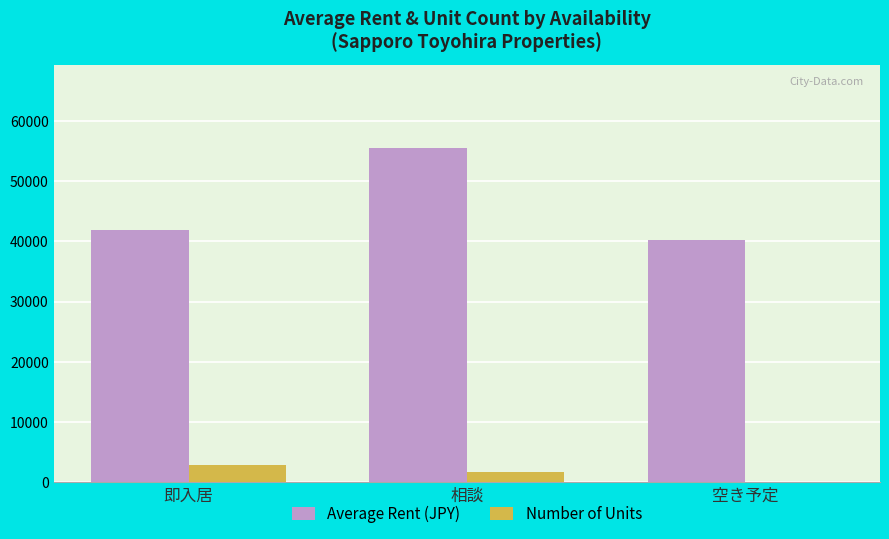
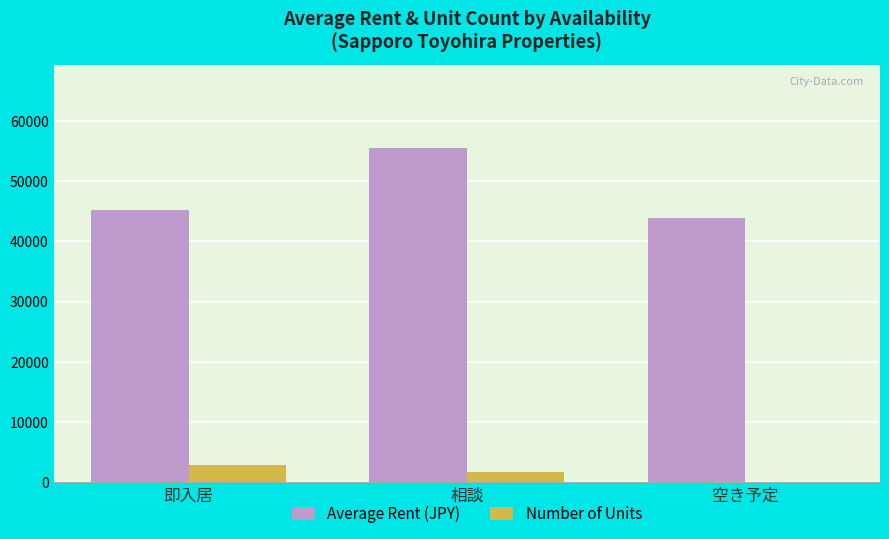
Average Rent (JPY), 即入居: 42000 -> 45000
Average Rent (JPY), 空き予定: 40000 -> 44000
